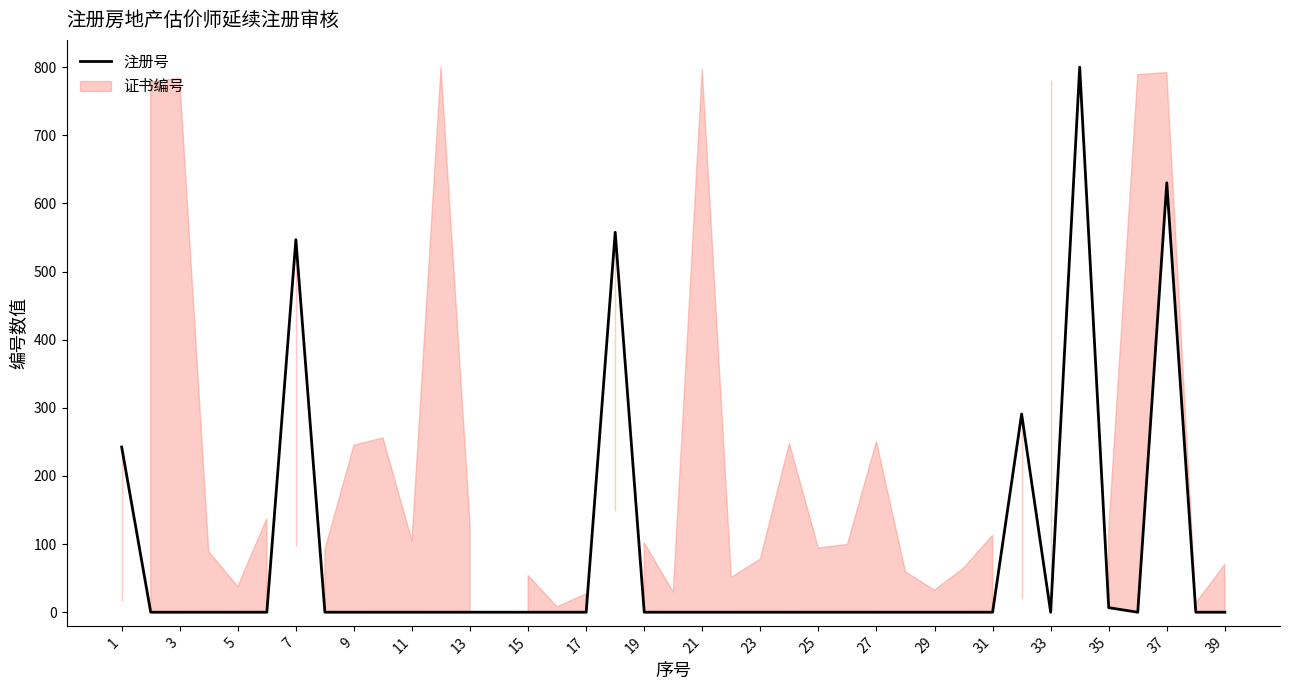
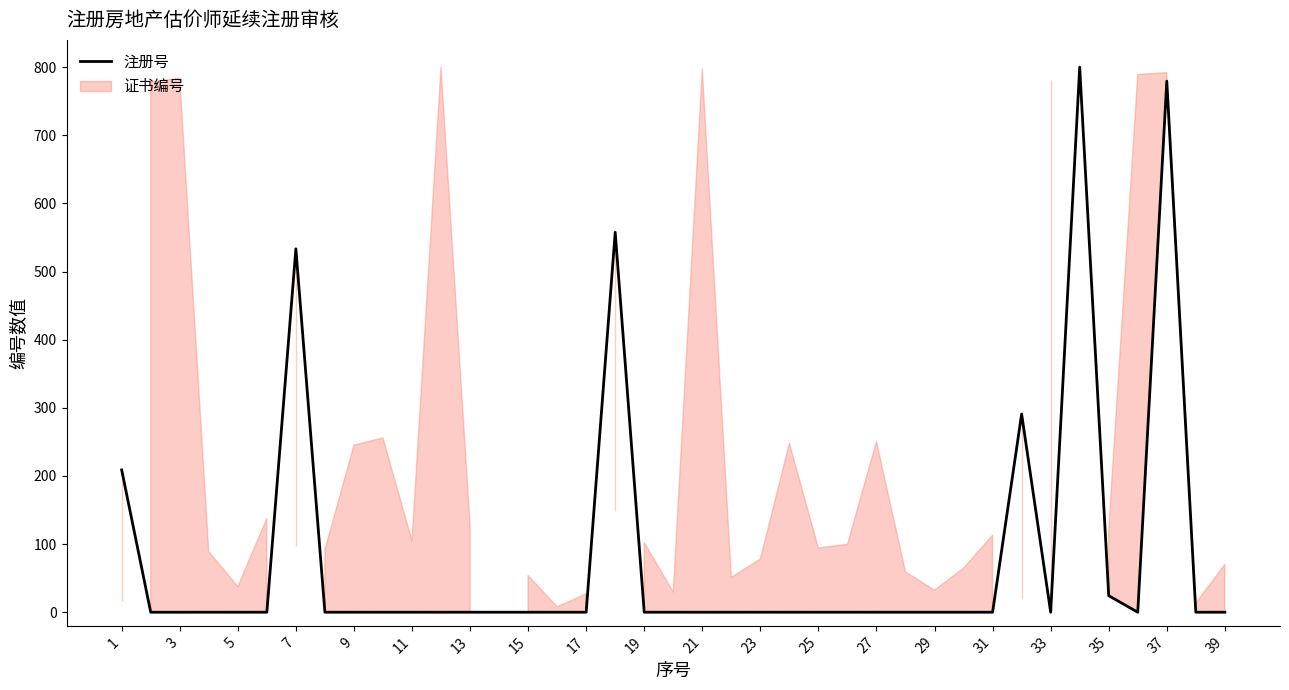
1: 240 -> 210
7: 550 -> 530
35: 10 -> 20
37: 630 -> 780
